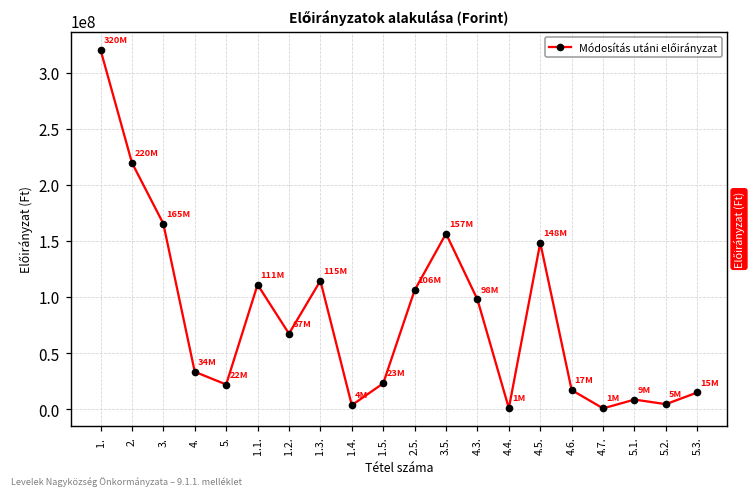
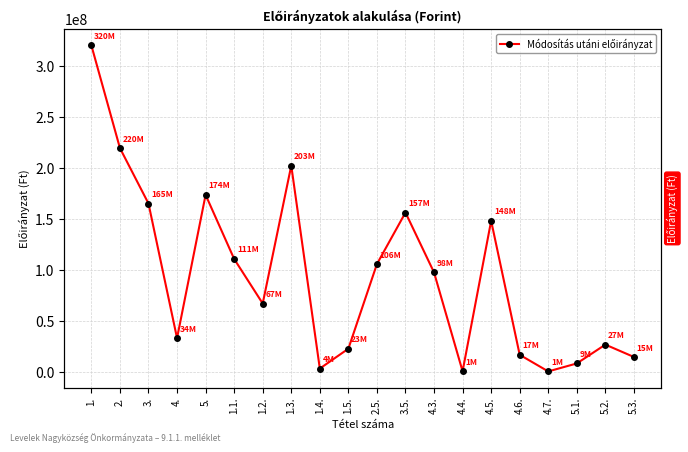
5.: 22M -> 174M
1.3.: 115M -> 203M
5.2.: 5M -> 27M
